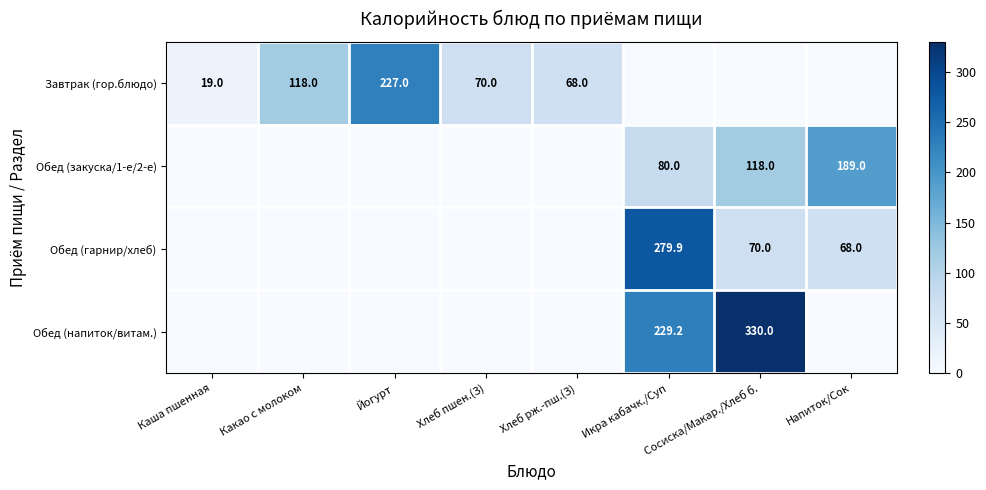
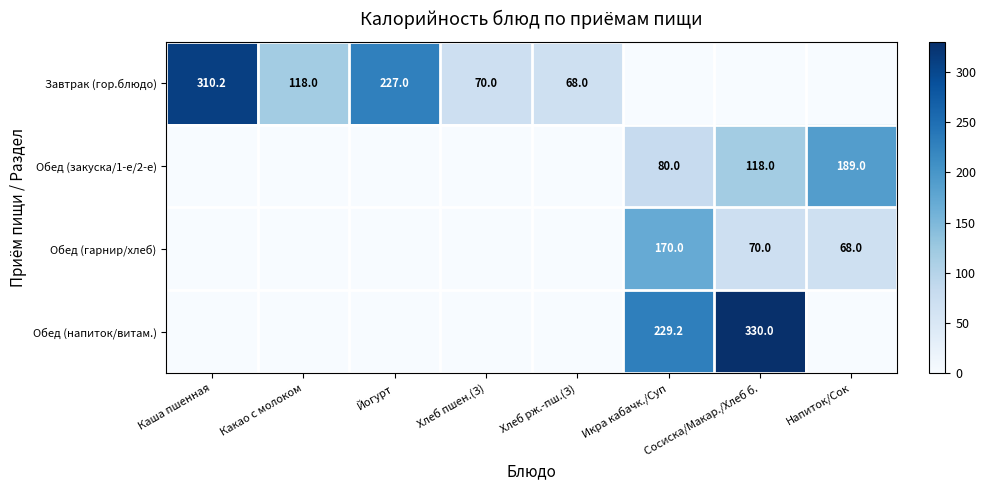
Завтрак (гор.блюдо), Каша пшенная: 19.0 -> 310.2
Обед (гарнир/хлеб), Икра кабачк./Суп: 279.9 -> 170.0
